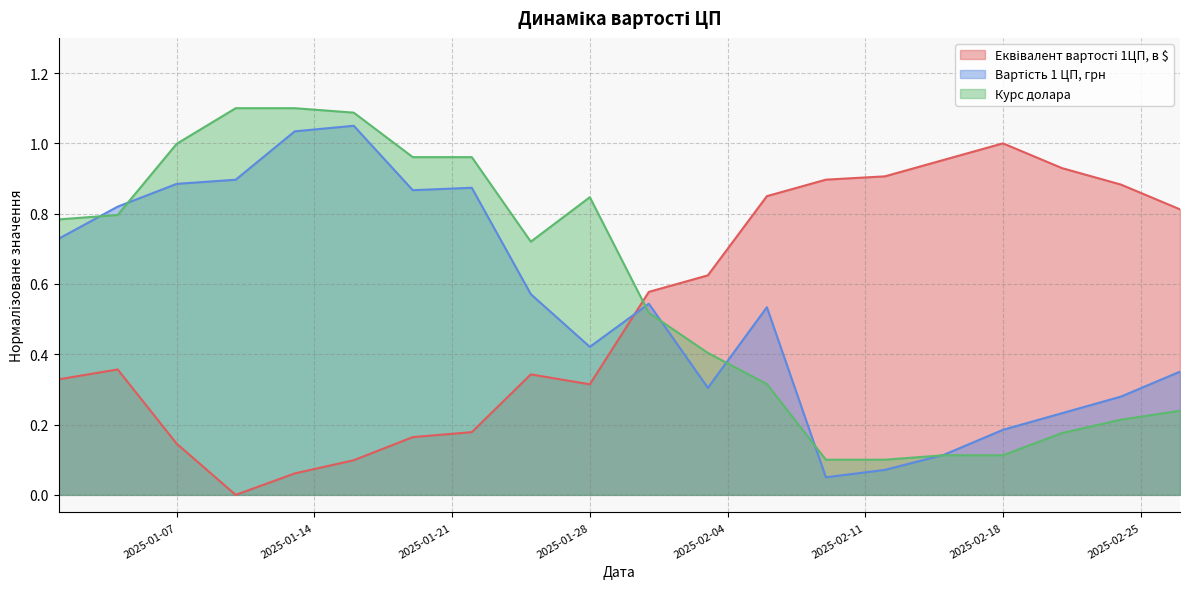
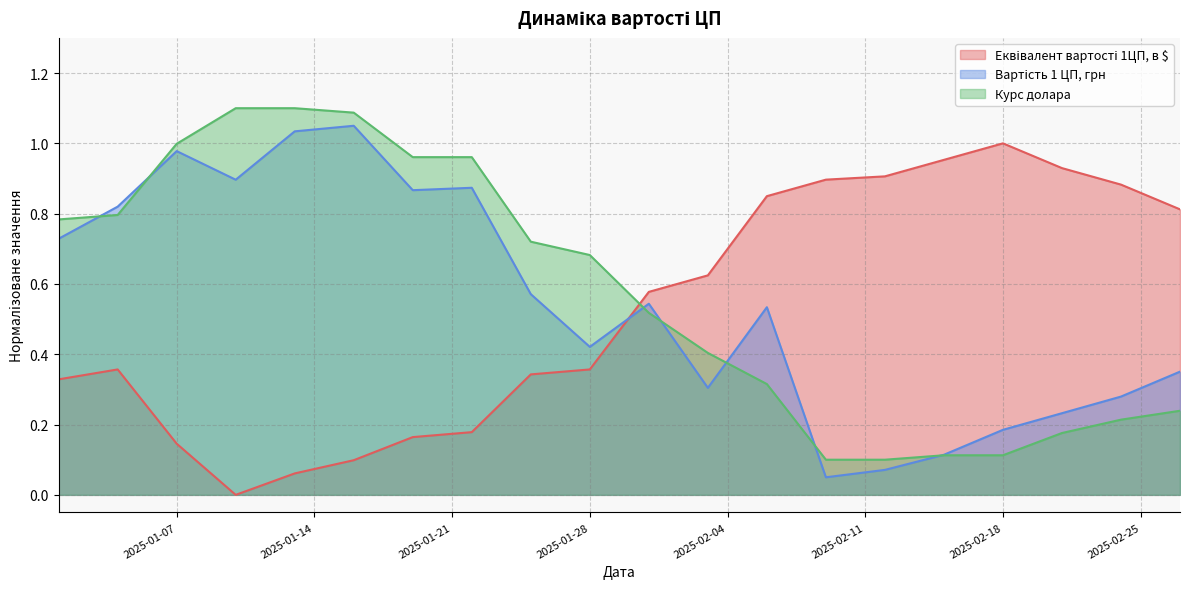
Вартість 1 ЦП, грн, 2025-01-07: 0.88 -> 0.98
Еквівалент вартості 1ЦП, в $, 2025-01-28: 0.31 -> 0.36
Курс долара, 2025-01-28: 0.85 -> 0.68
